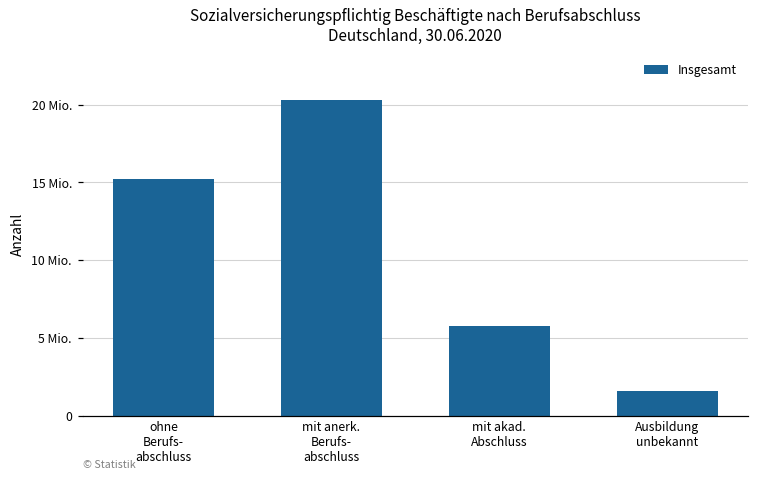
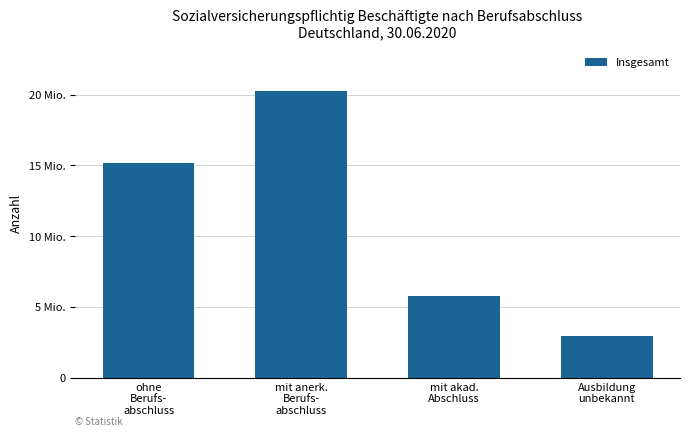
Ausbildung unbekannt: 1.6 Mio. -> 3.0 Mio.
